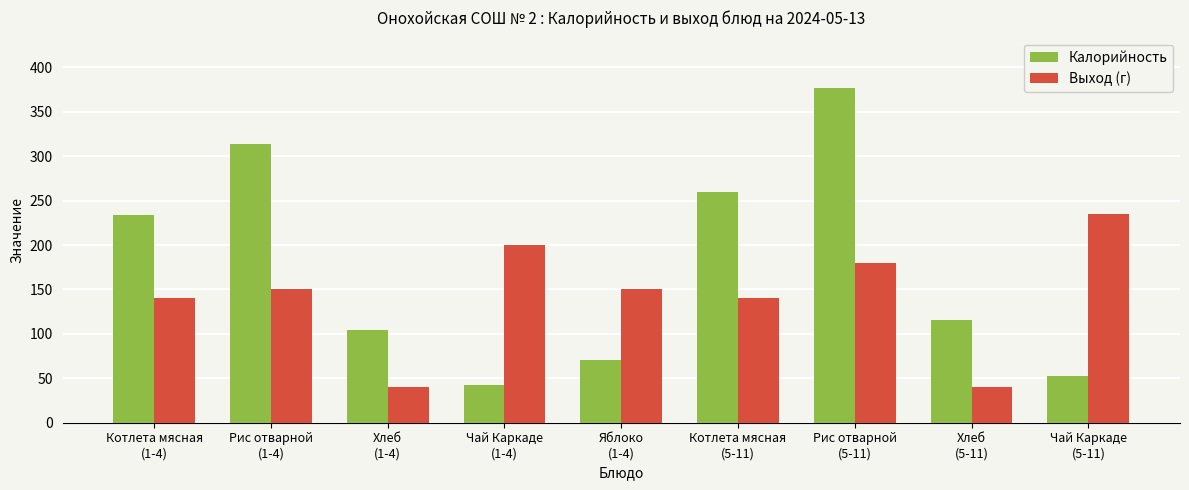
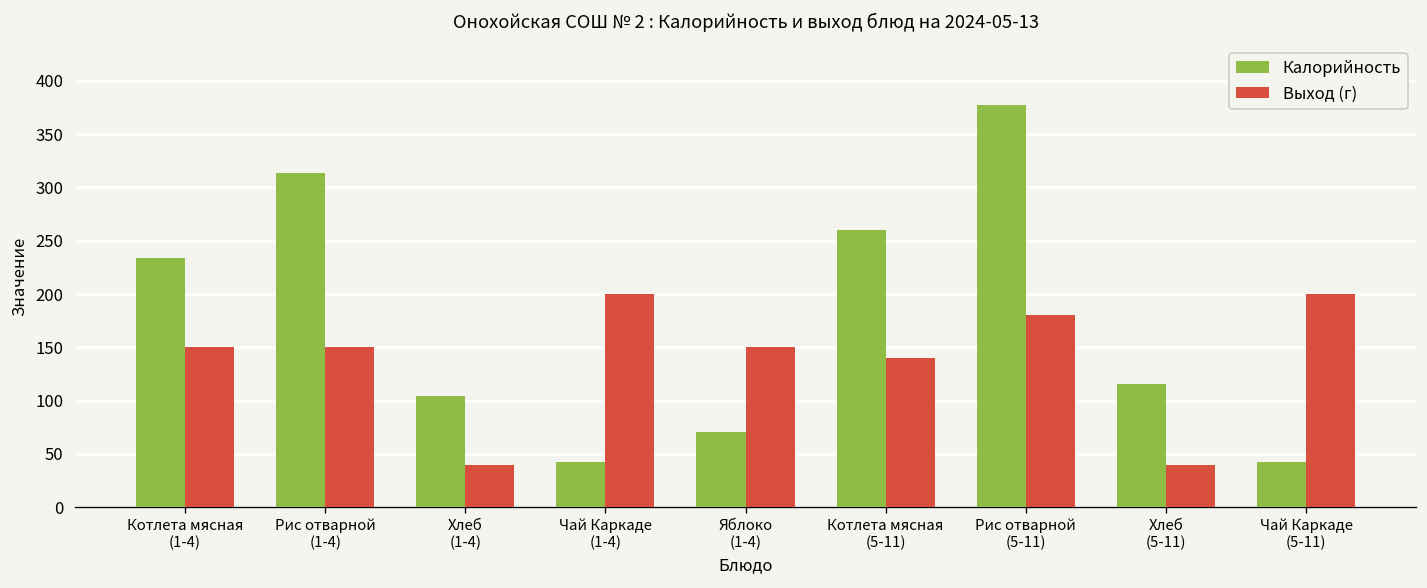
Выход (г), Котлета мясная (1-4): 140 -> 150
Калорийность, Чай Каркаде (5-11): 50 -> 40
Выход (г), Чай Каркаде (5-11): 240 -> 200
